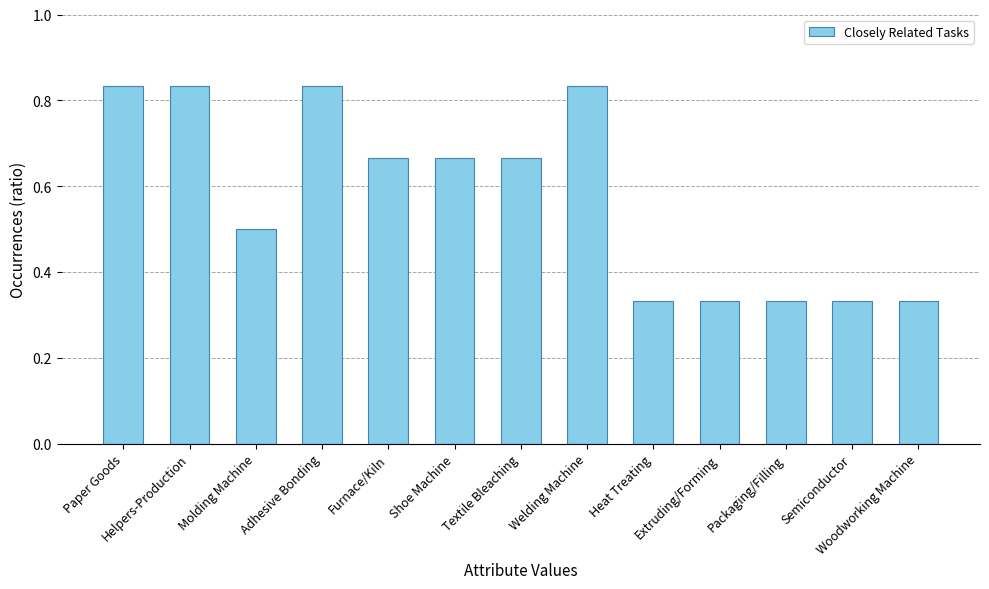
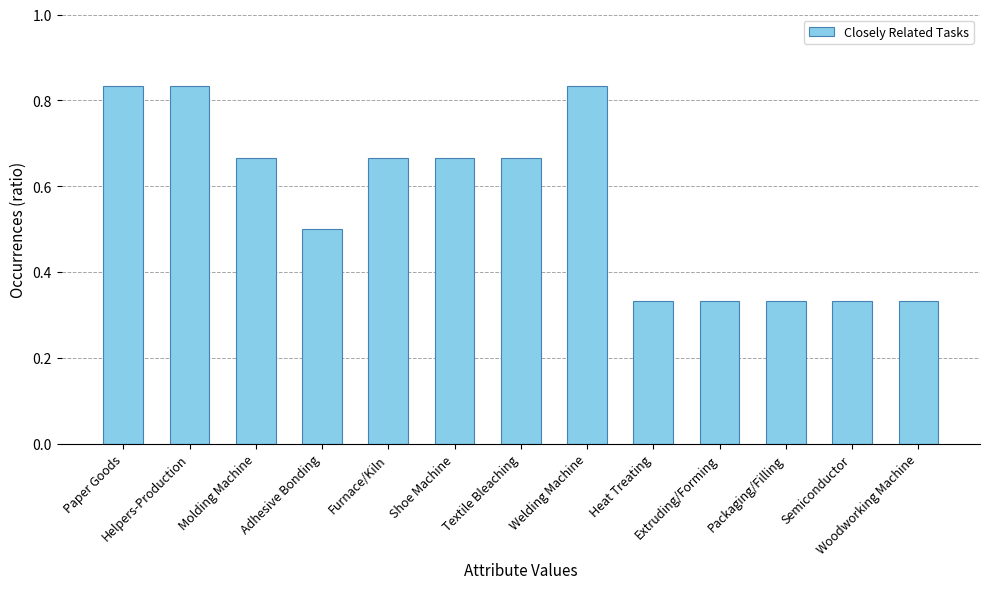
Molding Machine: 0.50 -> 0.67
Adhesive Bonding: 0.83 -> 0.50
